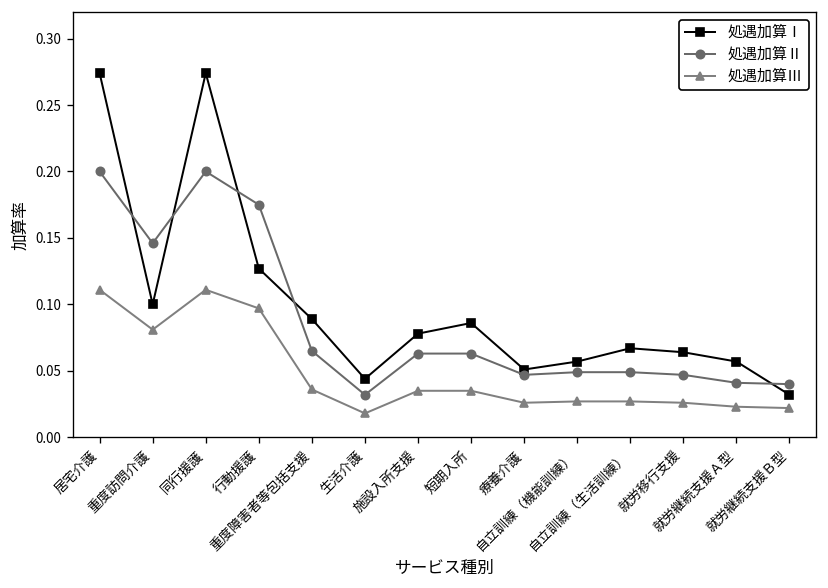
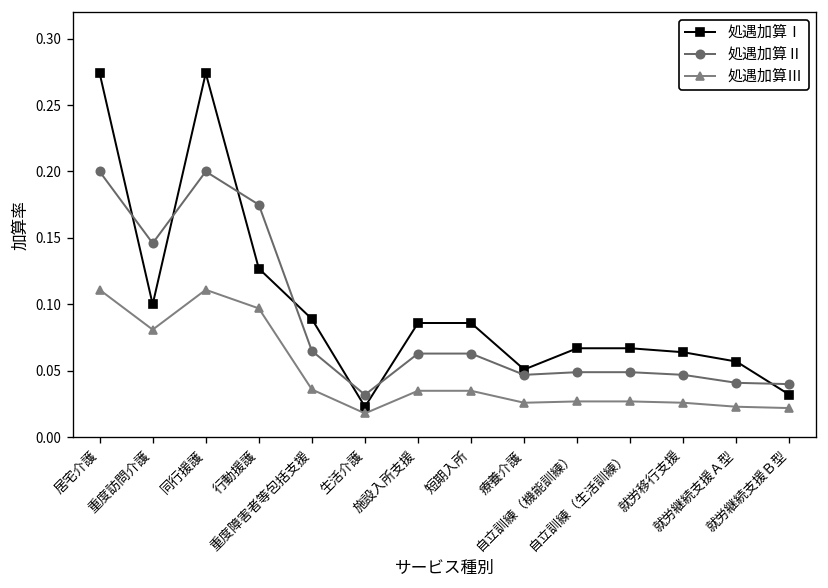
処遇加算Ⅰ, 生活介護: 0.044 -> 0.023
処遇加算Ⅰ, 施設入所支援: 0.078 -> 0.086
処遇加算Ⅰ, 自立訓練（機能訓練）: 0.057 -> 0.067
